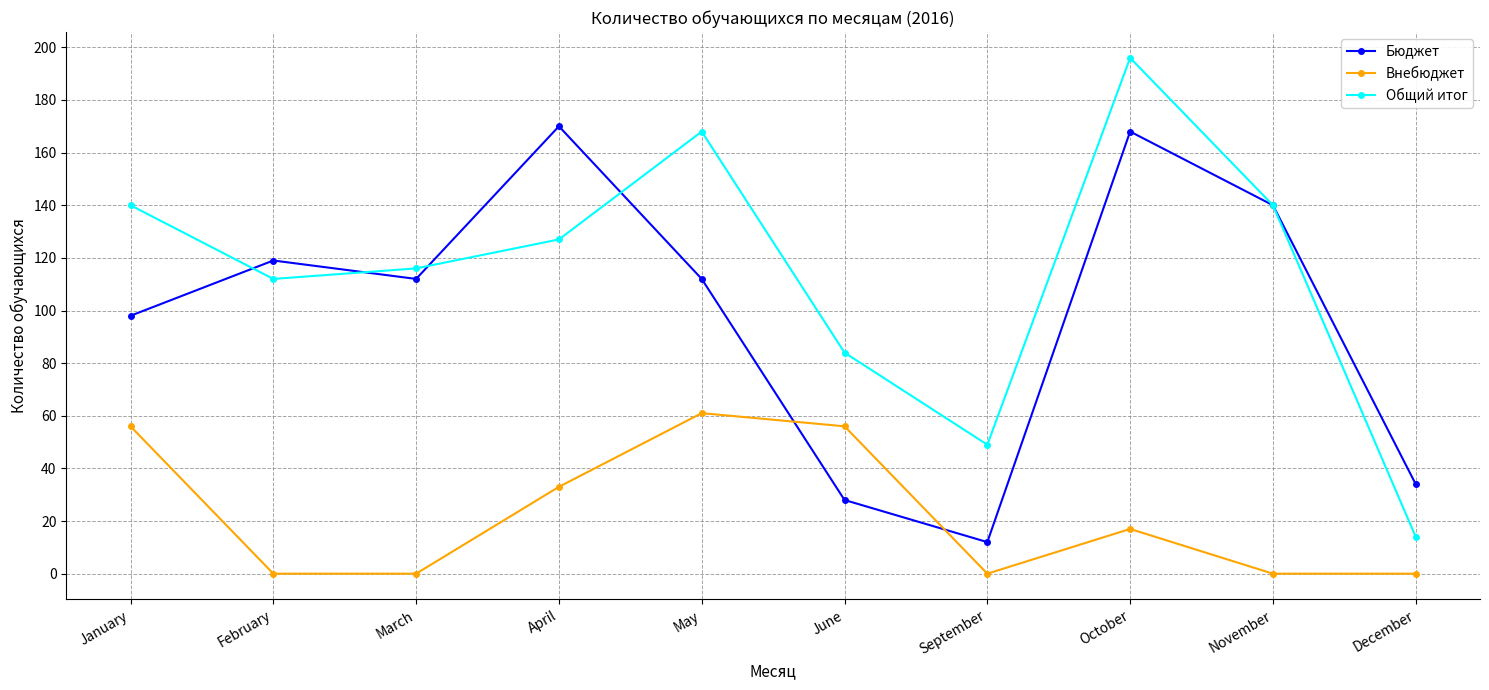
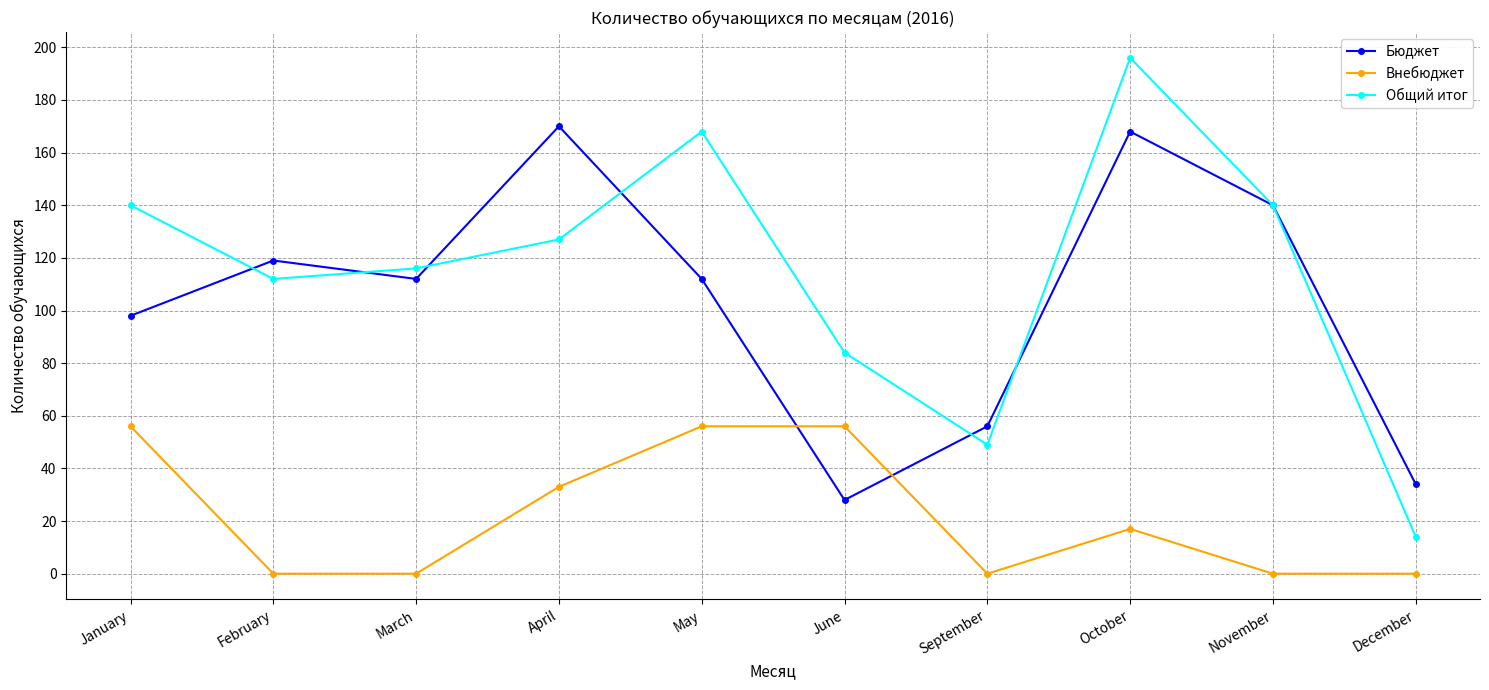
Внебюджет, May: 61 -> 56
Бюджет, September: 12 -> 56
